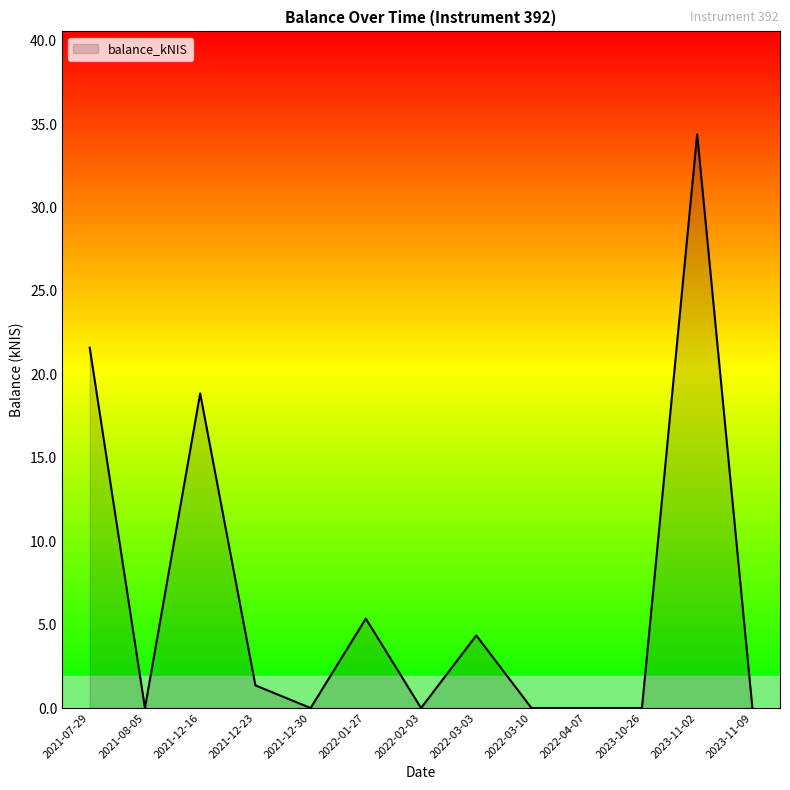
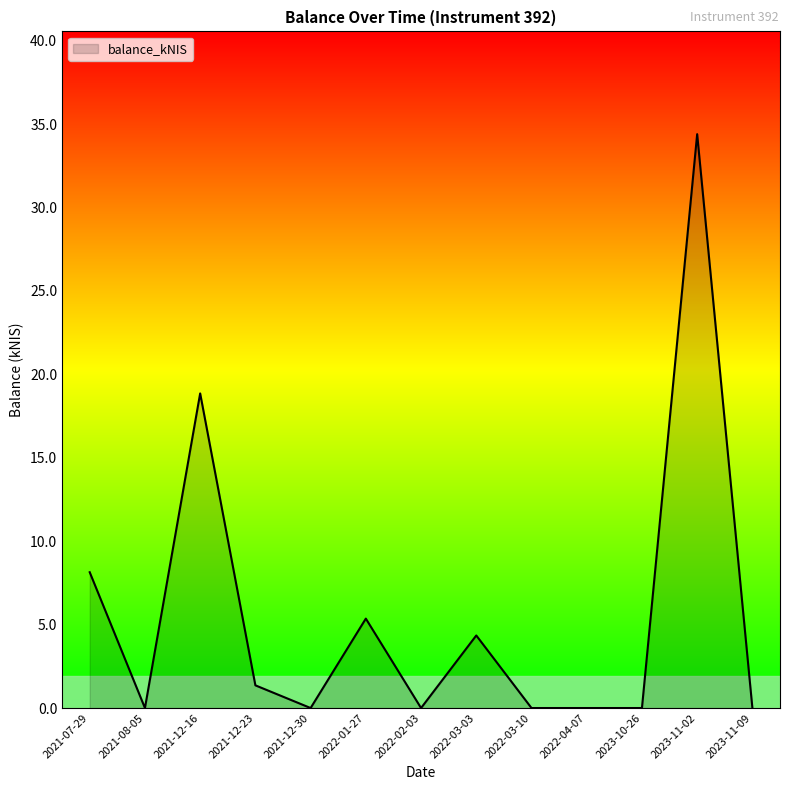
2021-07-29: 21.6 -> 8.1
